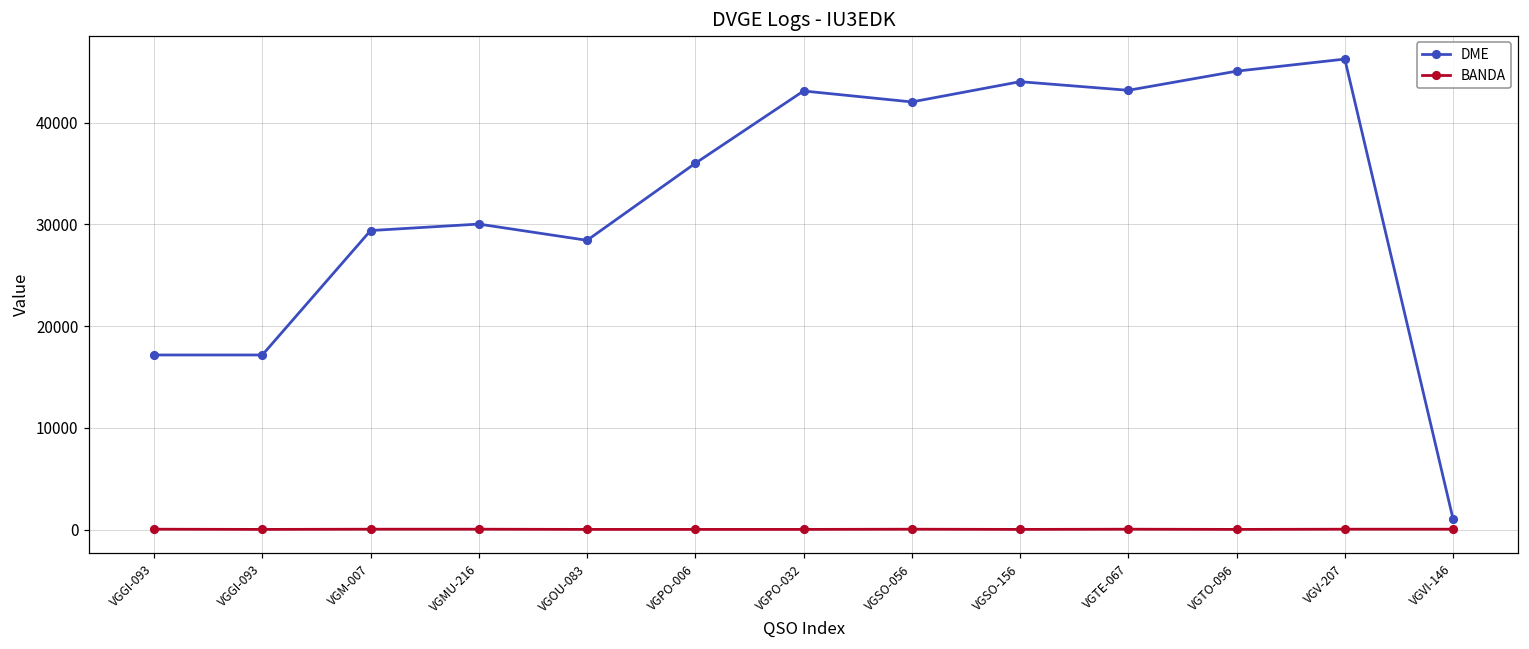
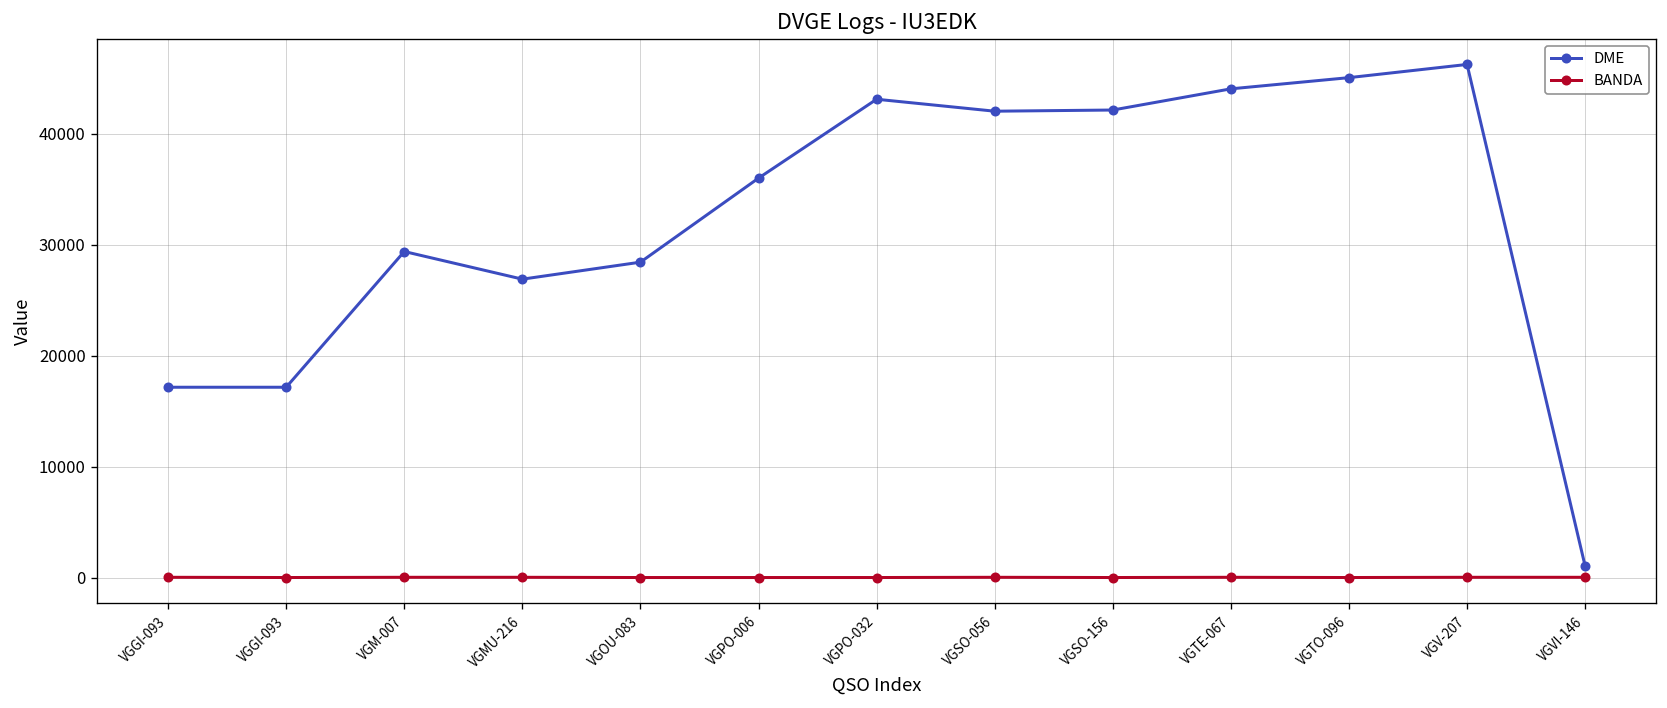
DME, VGMU-216: 30000 -> 27000
DME, VGSO-156: 44000 -> 42000
DME, VGTE-067: 43000 -> 44000
